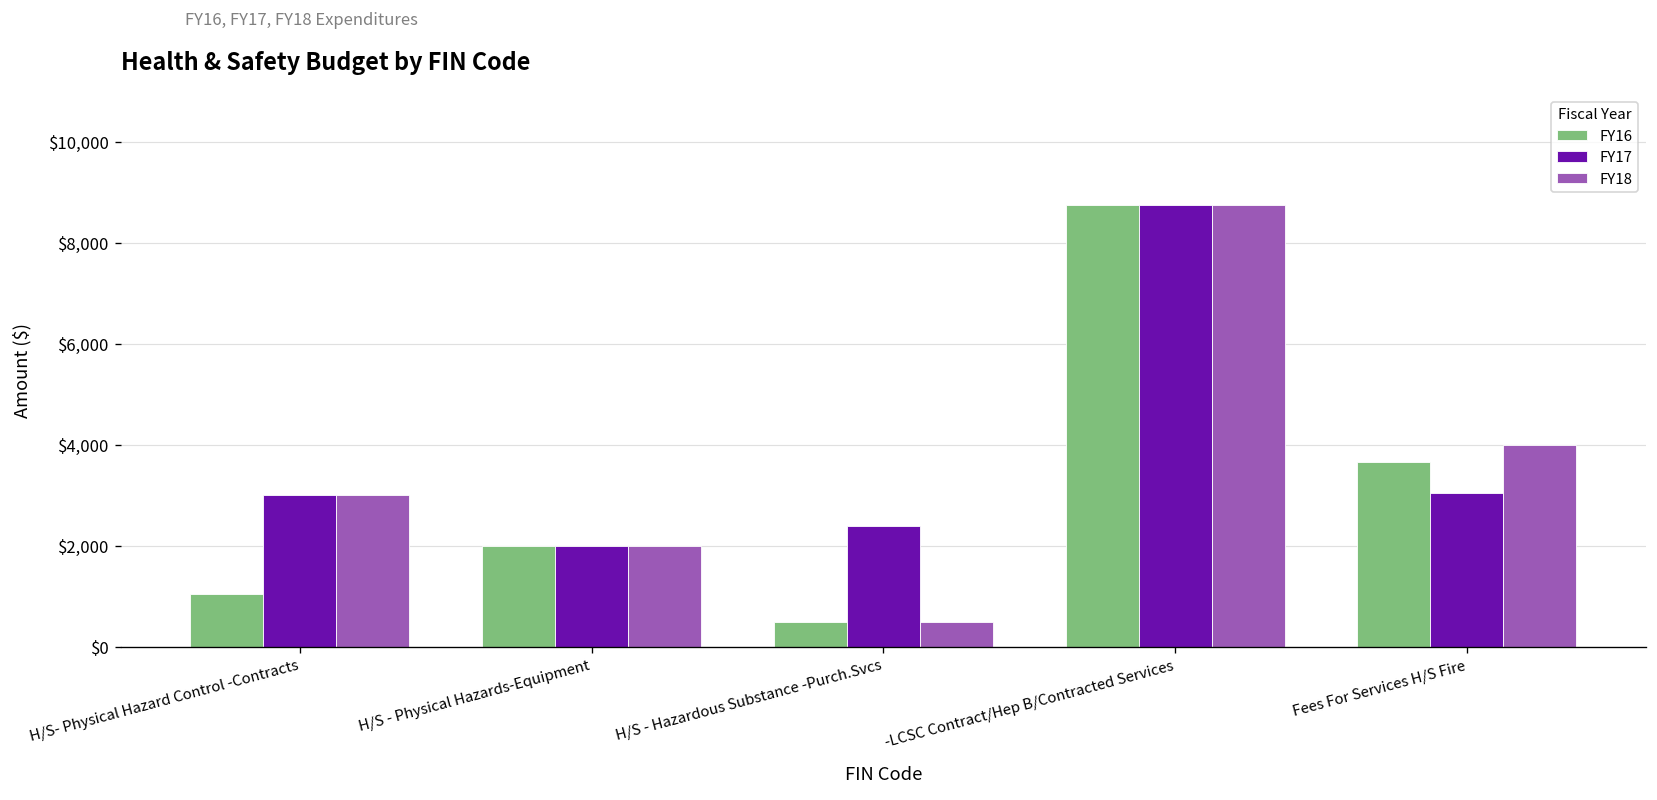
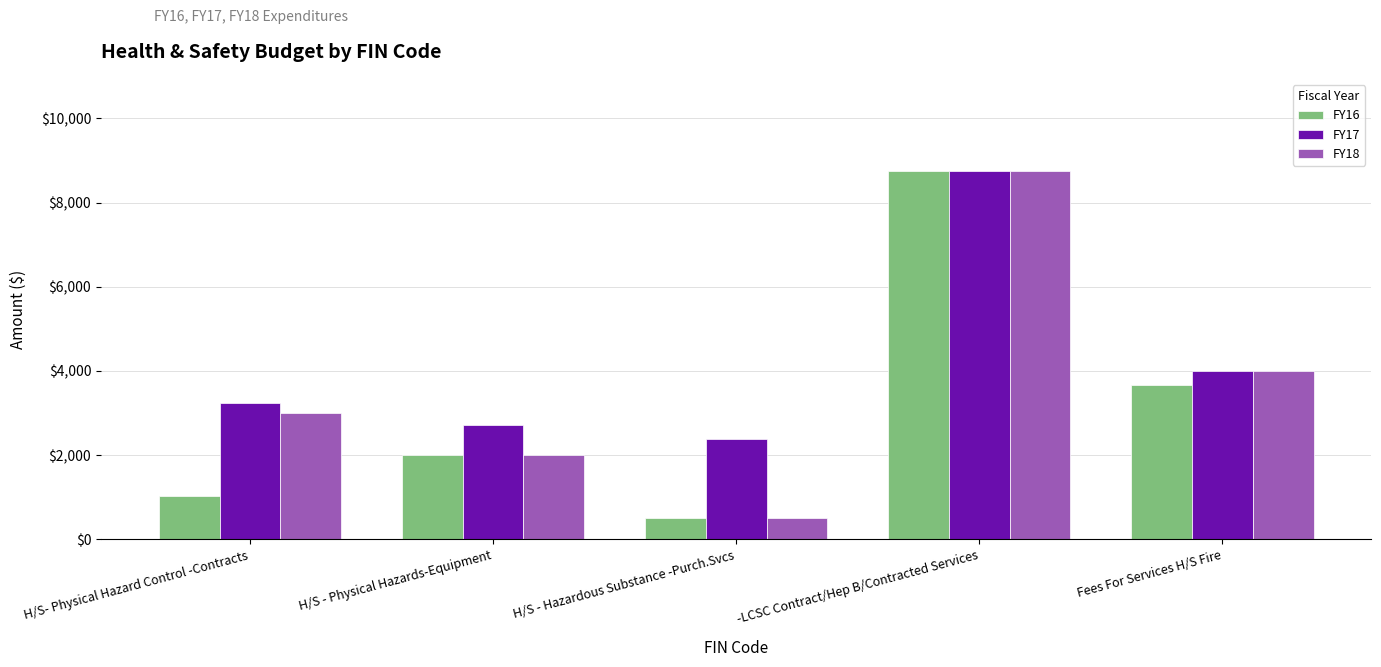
FY17, H/S- Physical Hazard Control -Contracts: $3,000 -> $3,200
FY17, H/S - Physical Hazards-Equipment: $2,000 -> $2,700
FY17, Fees For Services H/S Fire: $3,100 -> $4,000
